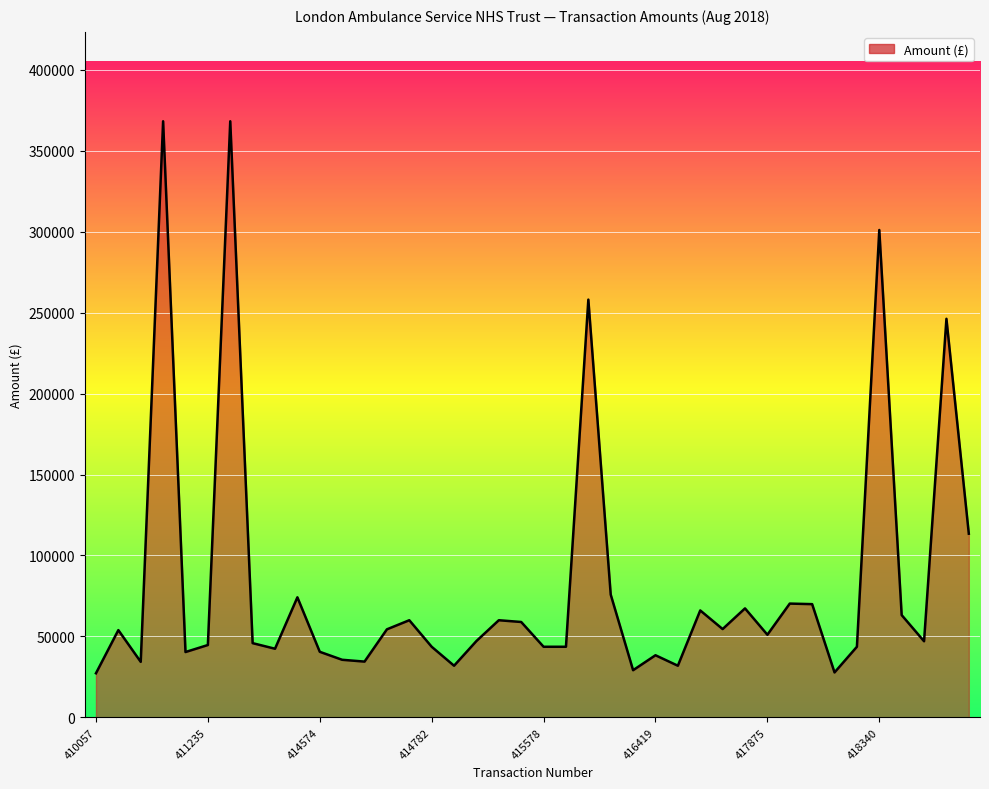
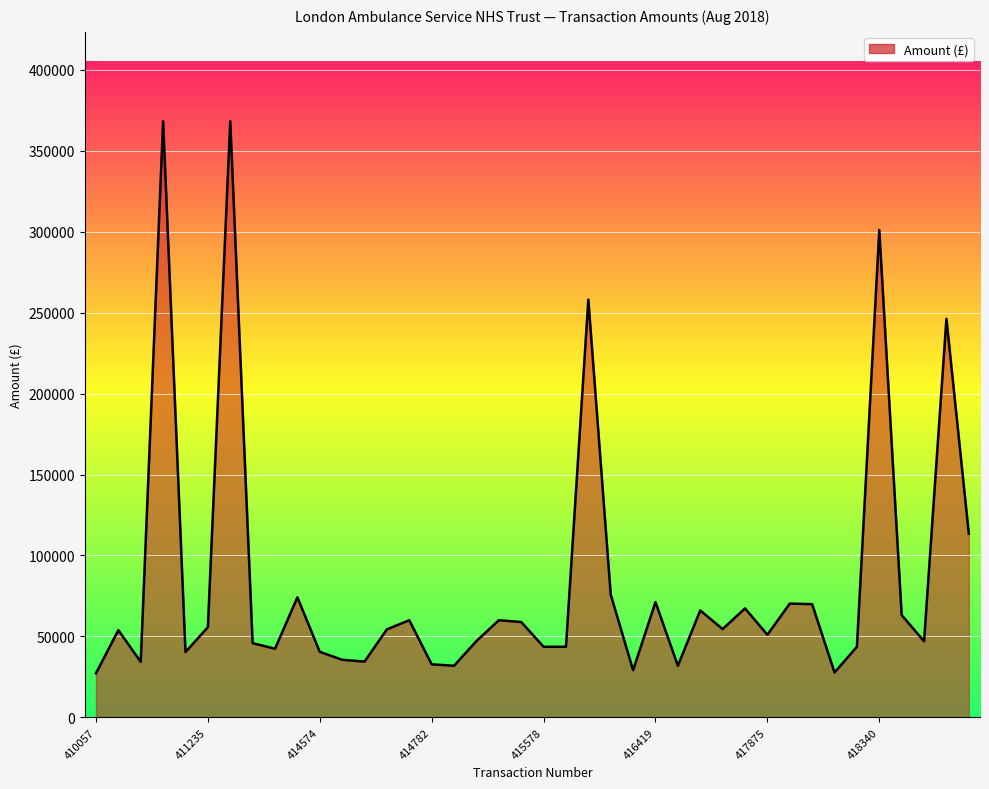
411235: 45000 -> 56000
414782: 44000 -> 33000
416419: 38000 -> 71000
